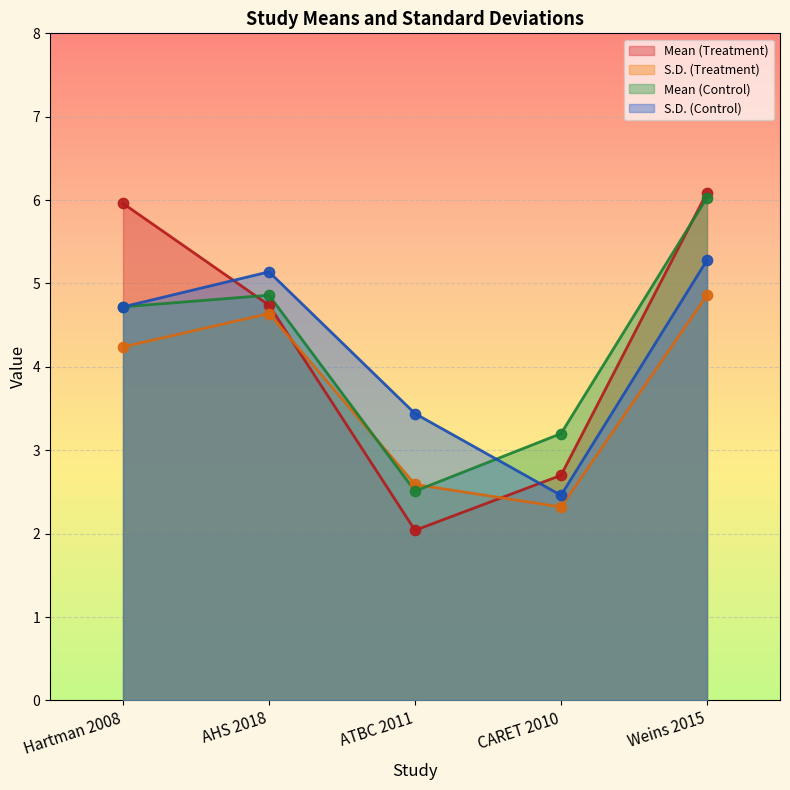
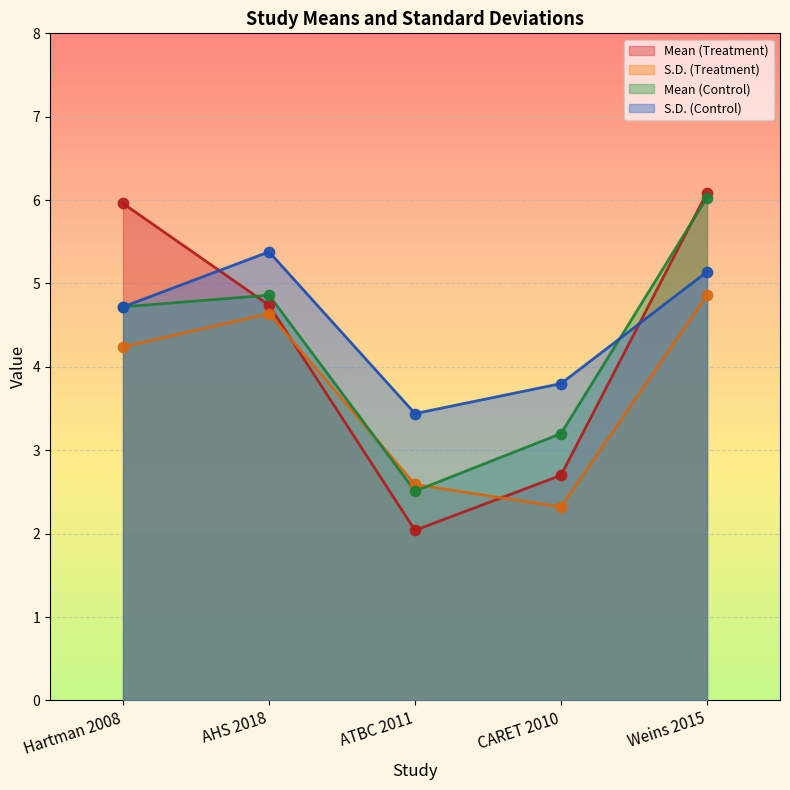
S.D. (Control), AHS 2018: 5.1 -> 5.4
S.D. (Control), CARET 2010: 2.5 -> 3.8
S.D. (Control), Weins 2015: 5.3 -> 5.1
